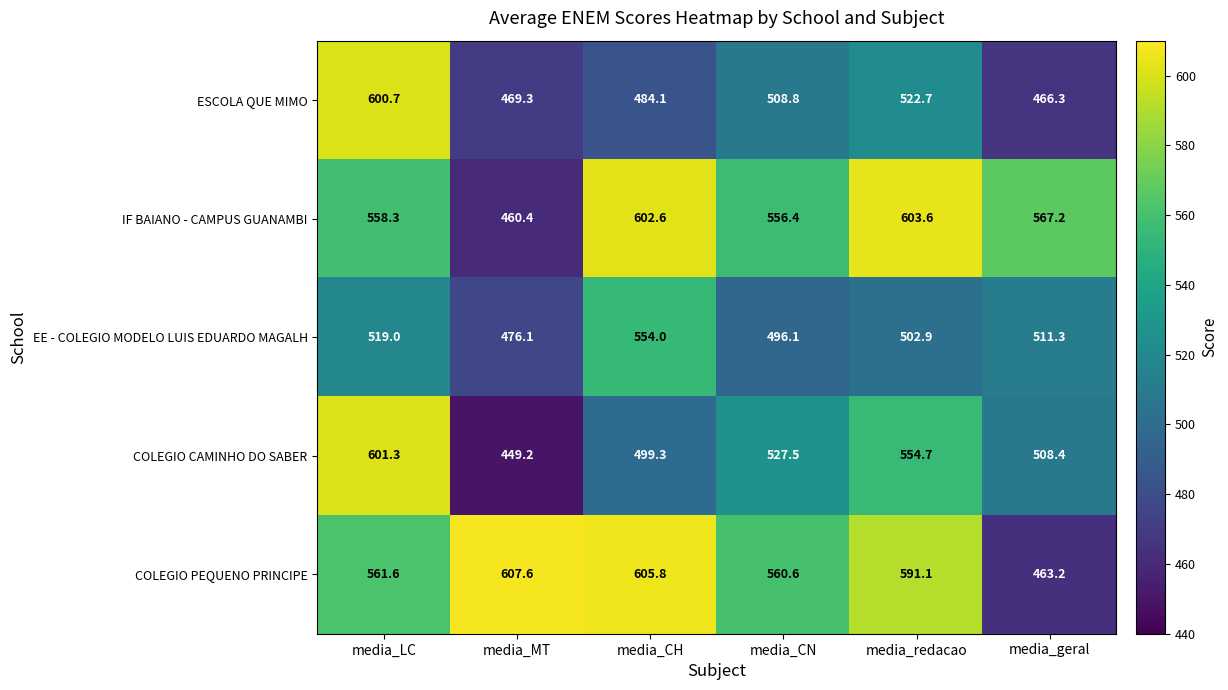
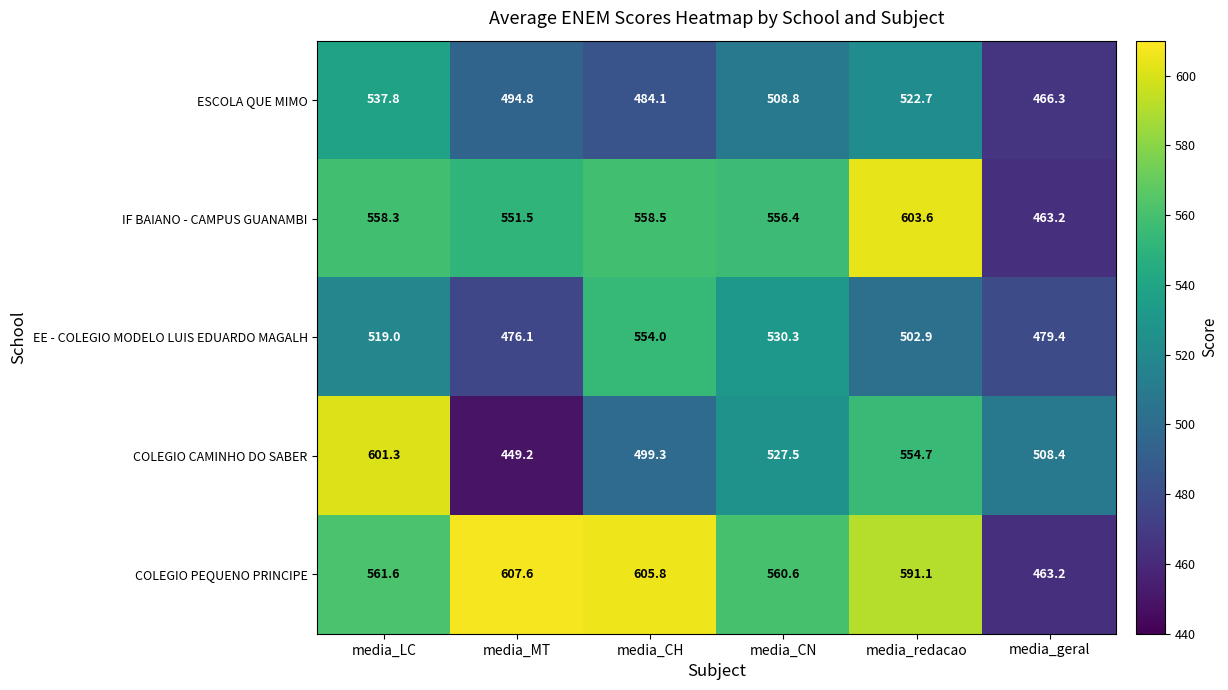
ESCOLA QUE MIMO, media_LC: 600.7 -> 537.8
ESCOLA QUE MIMO, media_MT: 469.3 -> 494.8
IF BAIANO - CAMPUS GUANAMBI, media_MT: 460.4 -> 551.5
IF BAIANO - CAMPUS GUANAMBI, media_CH: 602.6 -> 558.5
IF BAIANO - CAMPUS GUANAMBI, media_geral: 567.2 -> 463.2
EE - COLEGIO MODELO LUIS EDUARDO MAGALH, media_CN: 496.1 -> 530.3
EE - COLEGIO MODELO LUIS EDUARDO MAGALH, media_geral: 511.3 -> 479.4
